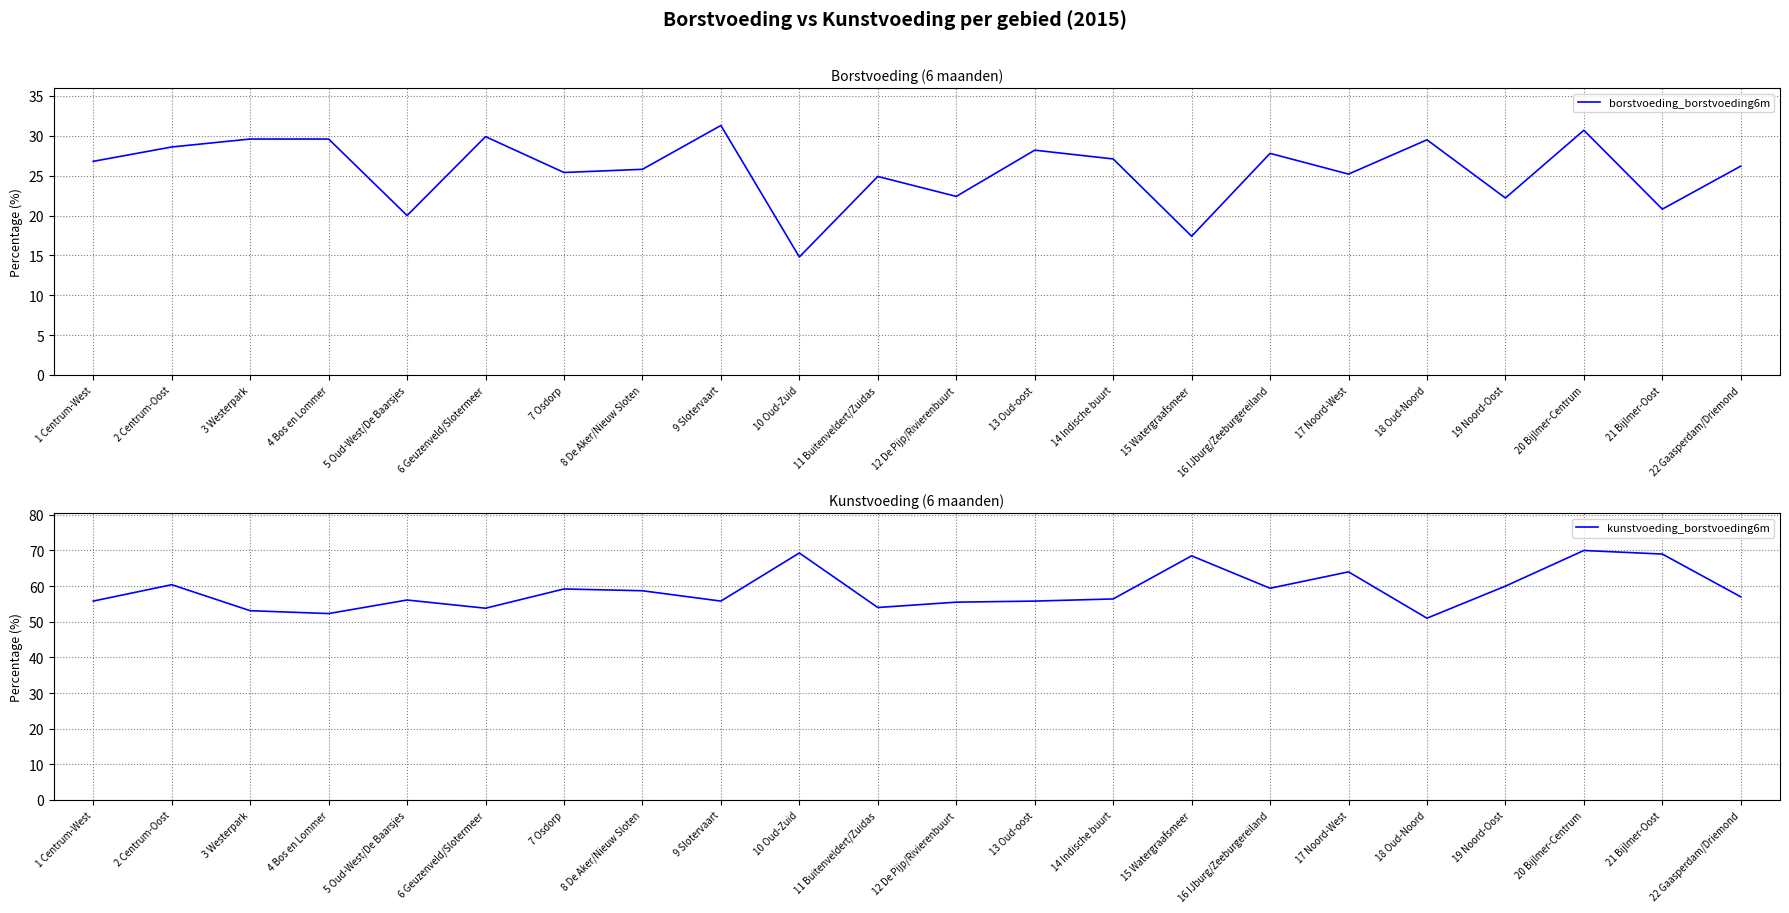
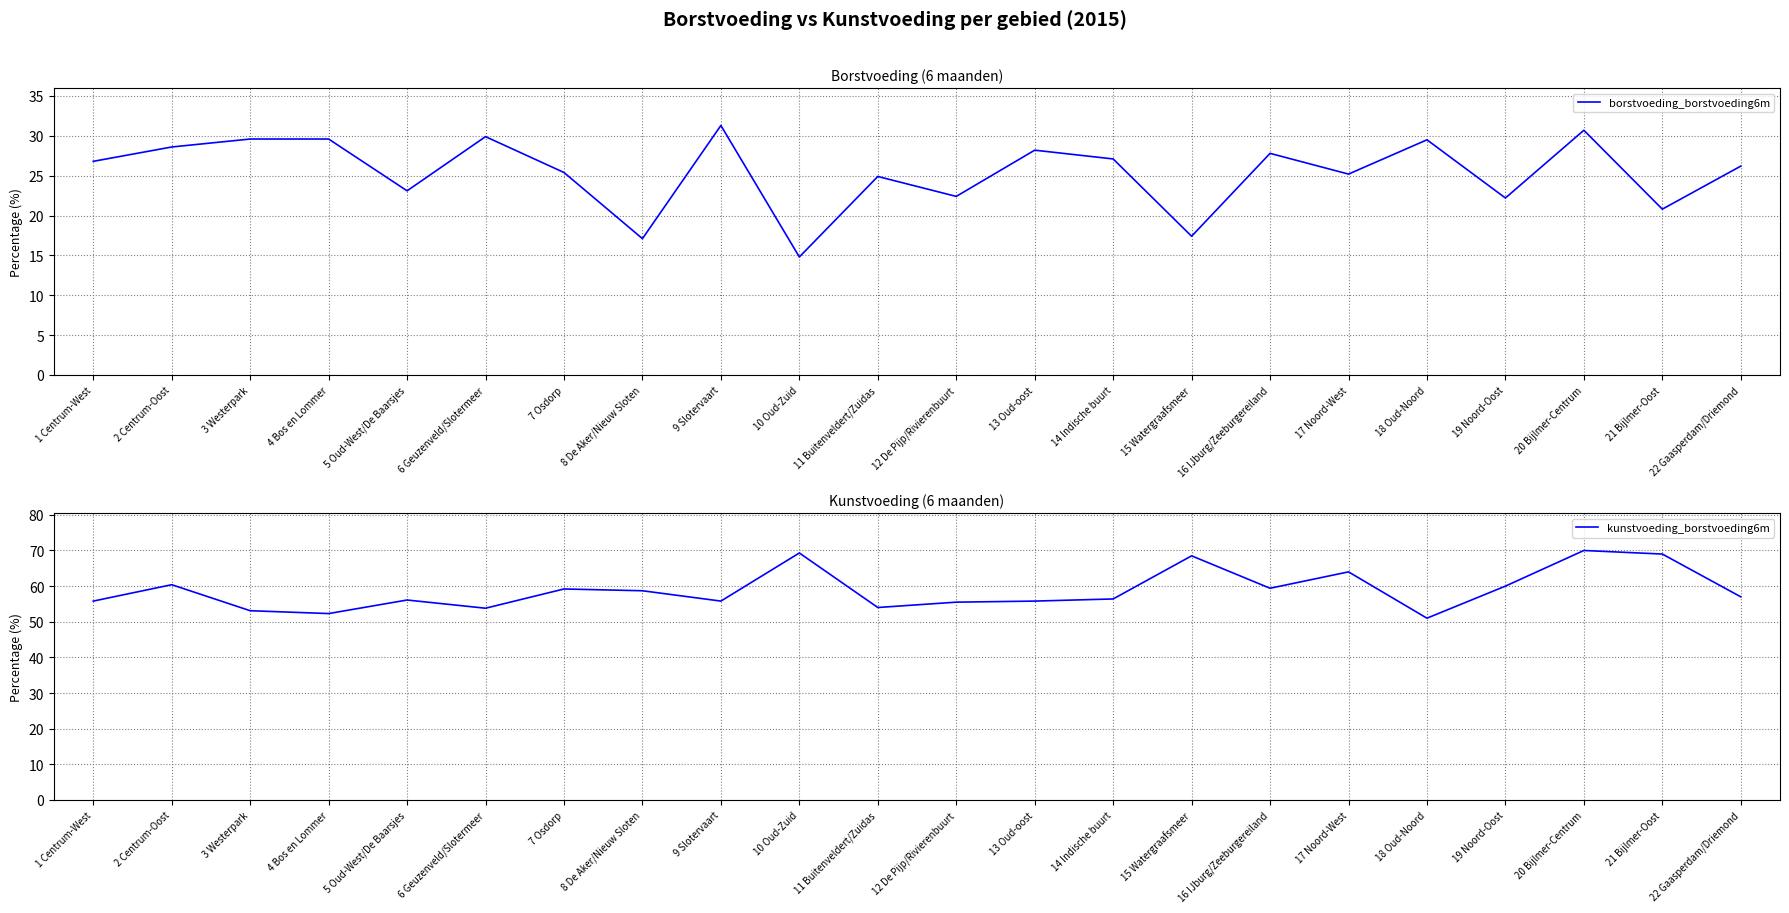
Borstvoeding (6 maanden), 5 Oud-West/De Baarsjes: 20 -> 23
Borstvoeding (6 maanden), 8 De Aker/Nieuw Sloten: 26 -> 17
